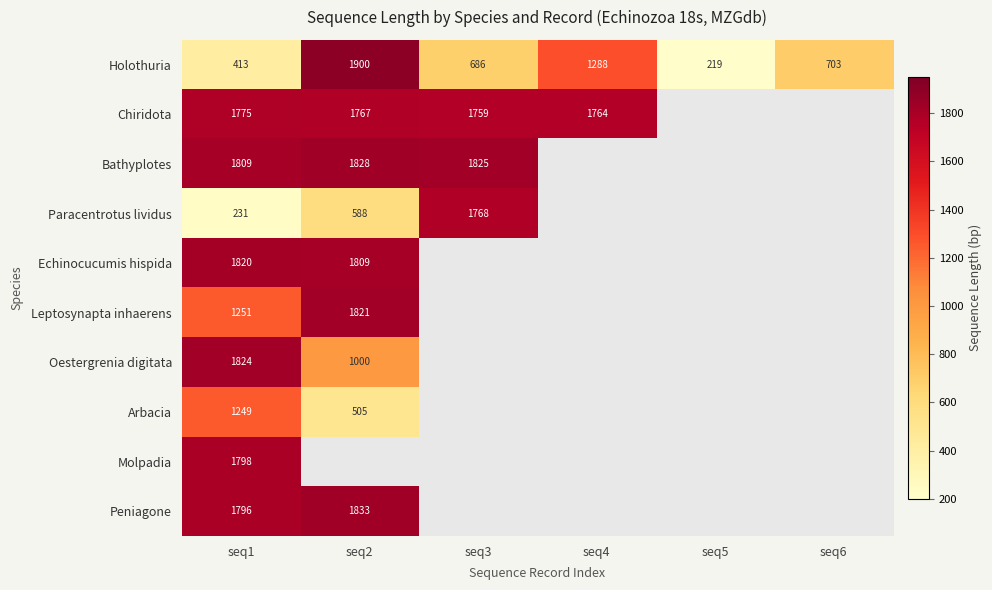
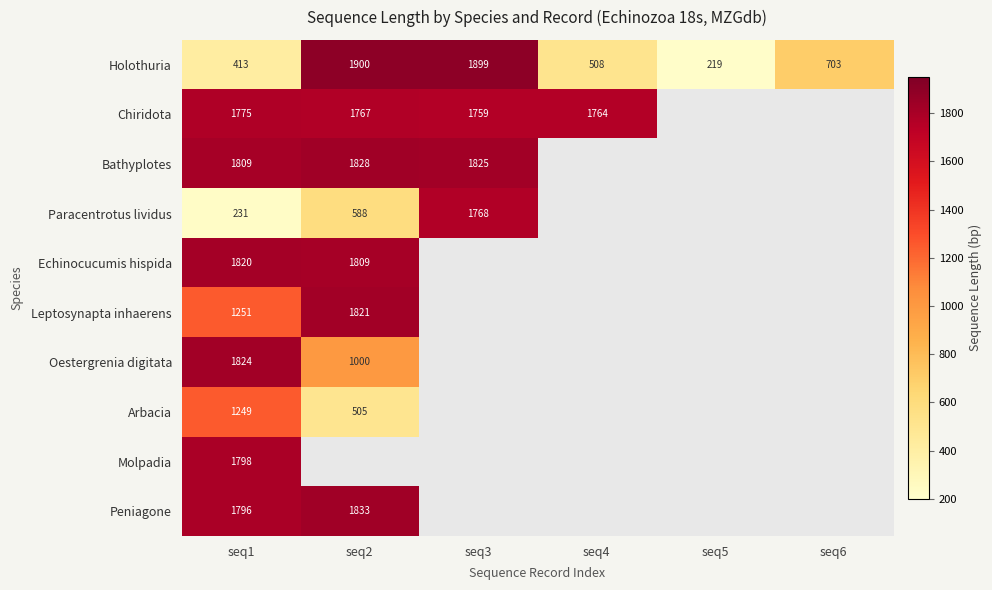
Holothuria, seq3: 686 -> 1899
Holothuria, seq4: 1288 -> 508
